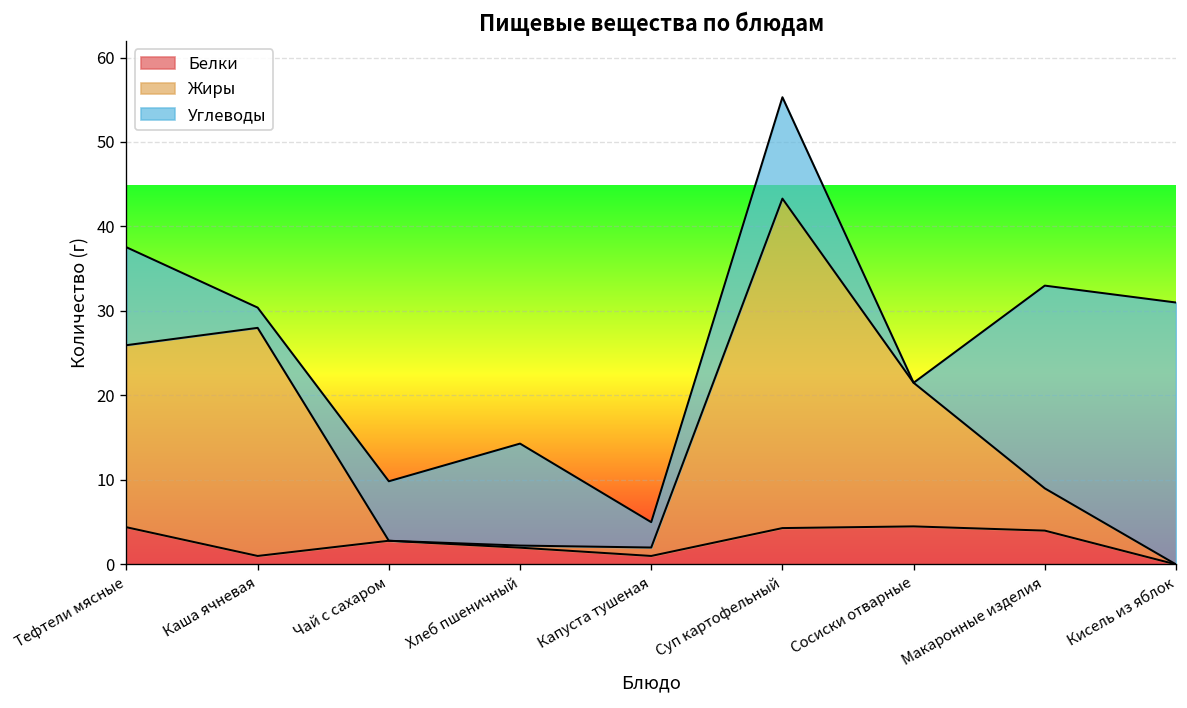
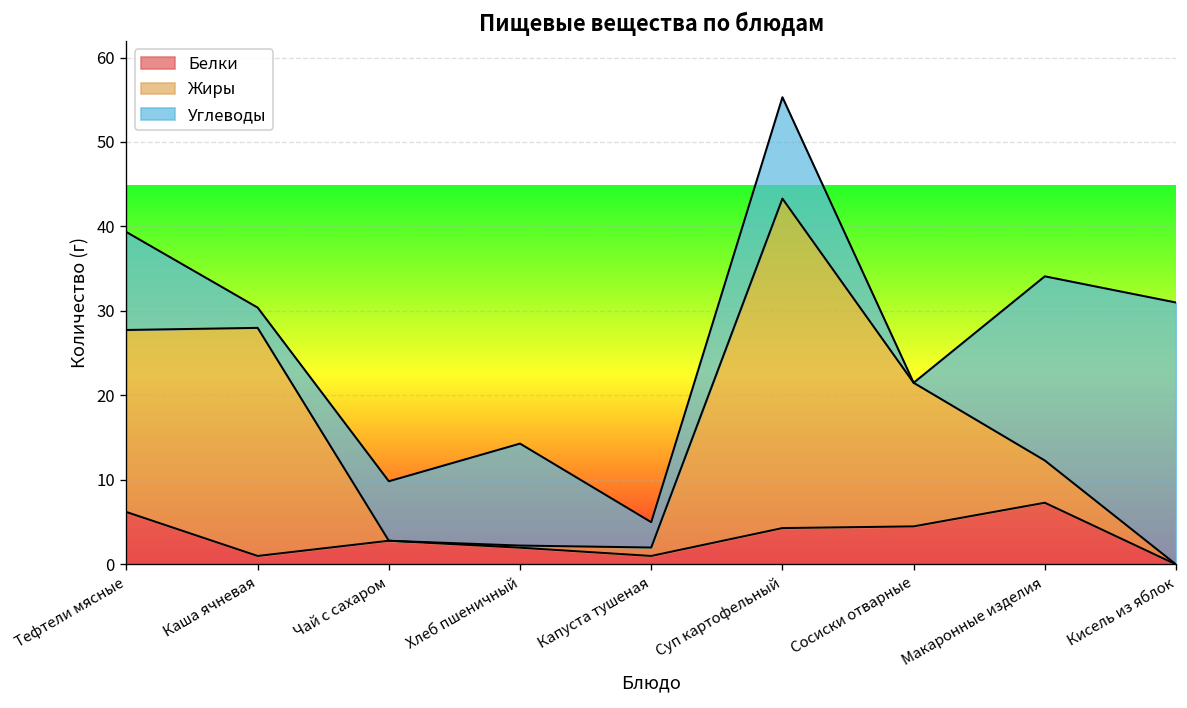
Белки, Тефтели мясные: 4 -> 6
Белки, Макаронные изделия: 4 -> 7
Углеводы, Макаронные изделия: 24 -> 22
